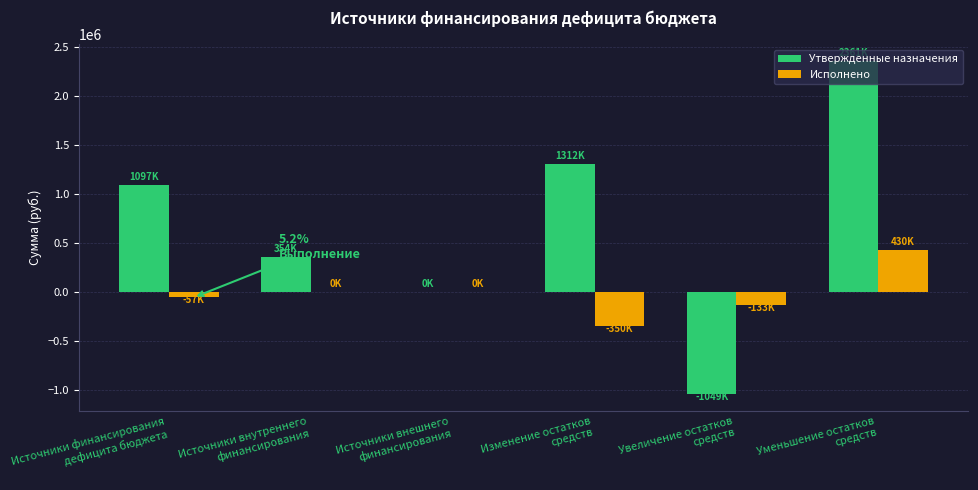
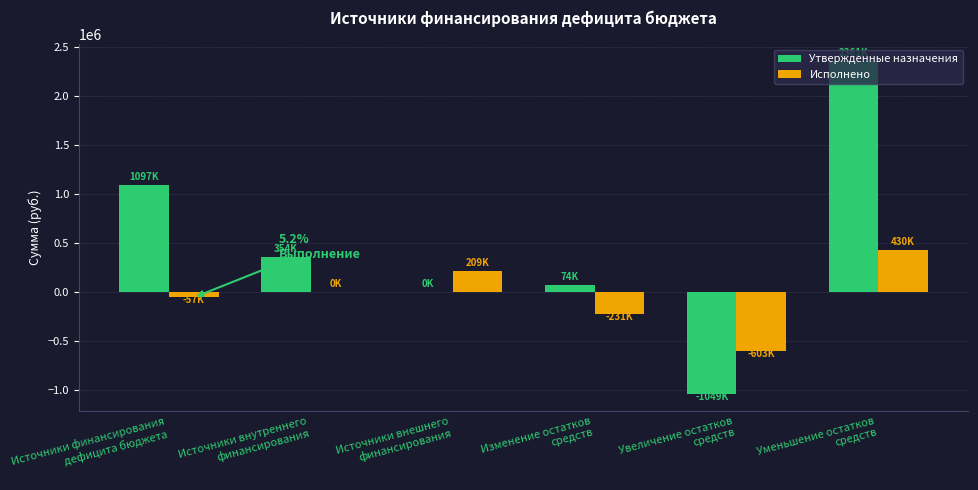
Исполнено, Источники внешнего финансирования: 0K -> 209K
Утвержденные назначения, Изменение остатков средств: 1312K -> 74K
Исполнено, Изменение остатков средств: -350K -> -231K
Исполнено, Увеличение остатков средств: -133K -> -603K
